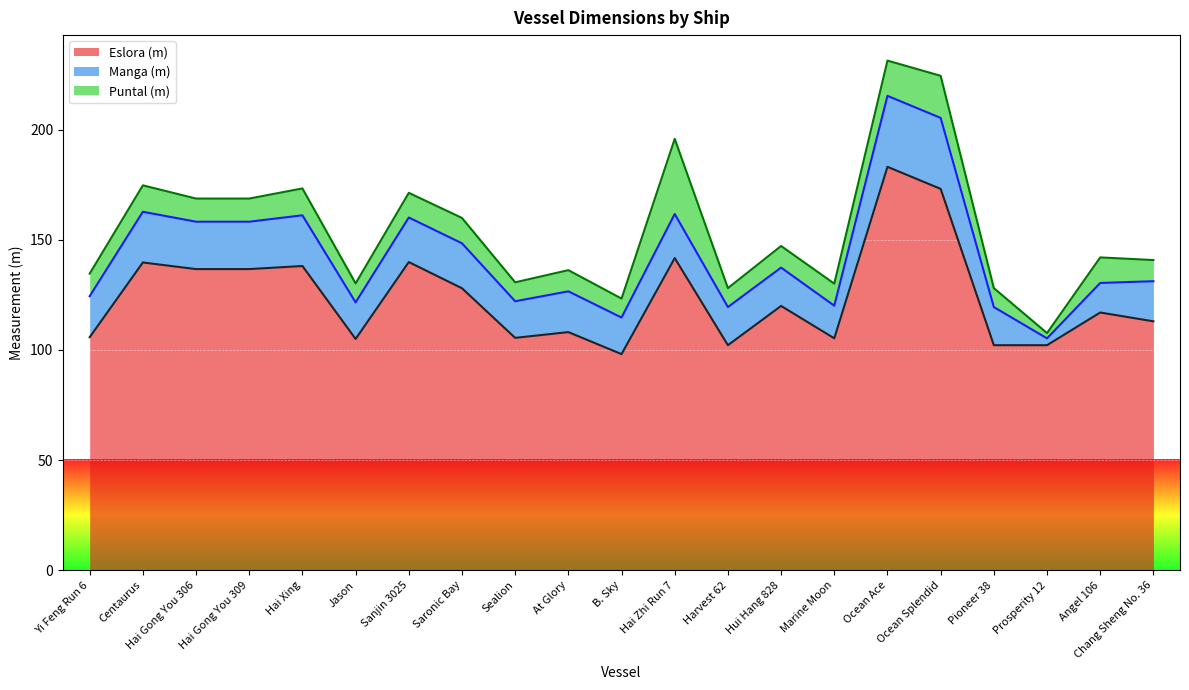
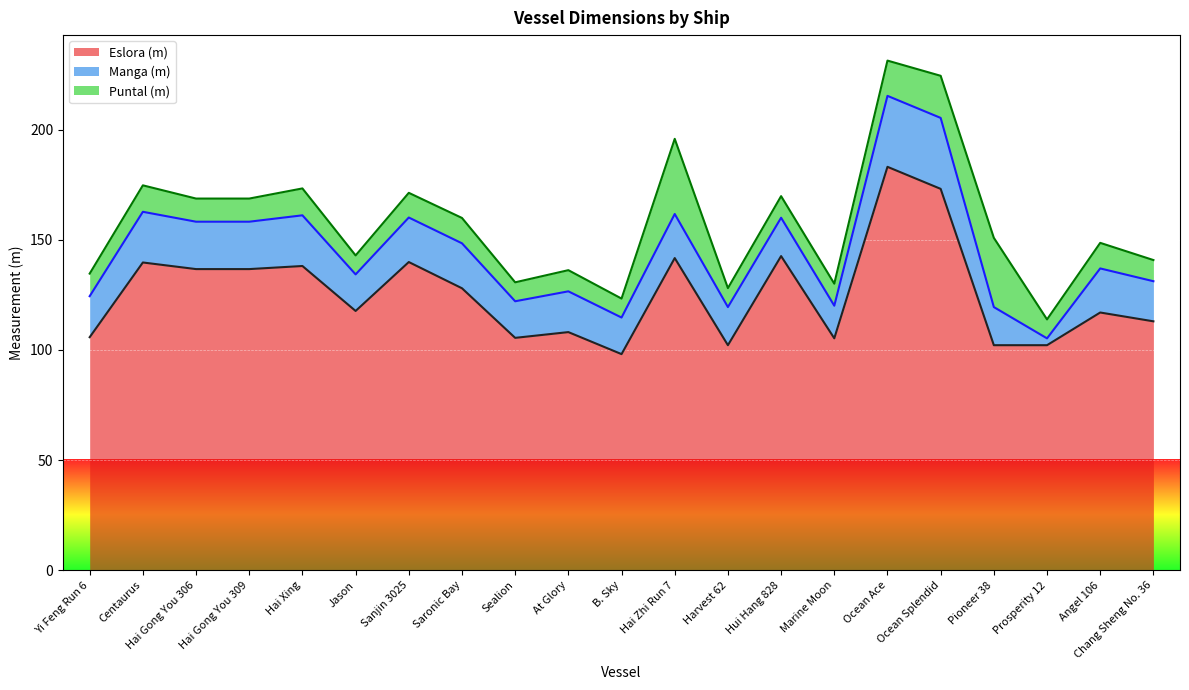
Eslora (m), Jason: 105 -> 118
Eslora (m), Hui Hang 828: 120 -> 143
Puntal (m), Pioneer 38: 9 -> 31
Puntal (m), Prosperity 12: 2 -> 9
Manga (m), Angel 106: 13 -> 20
